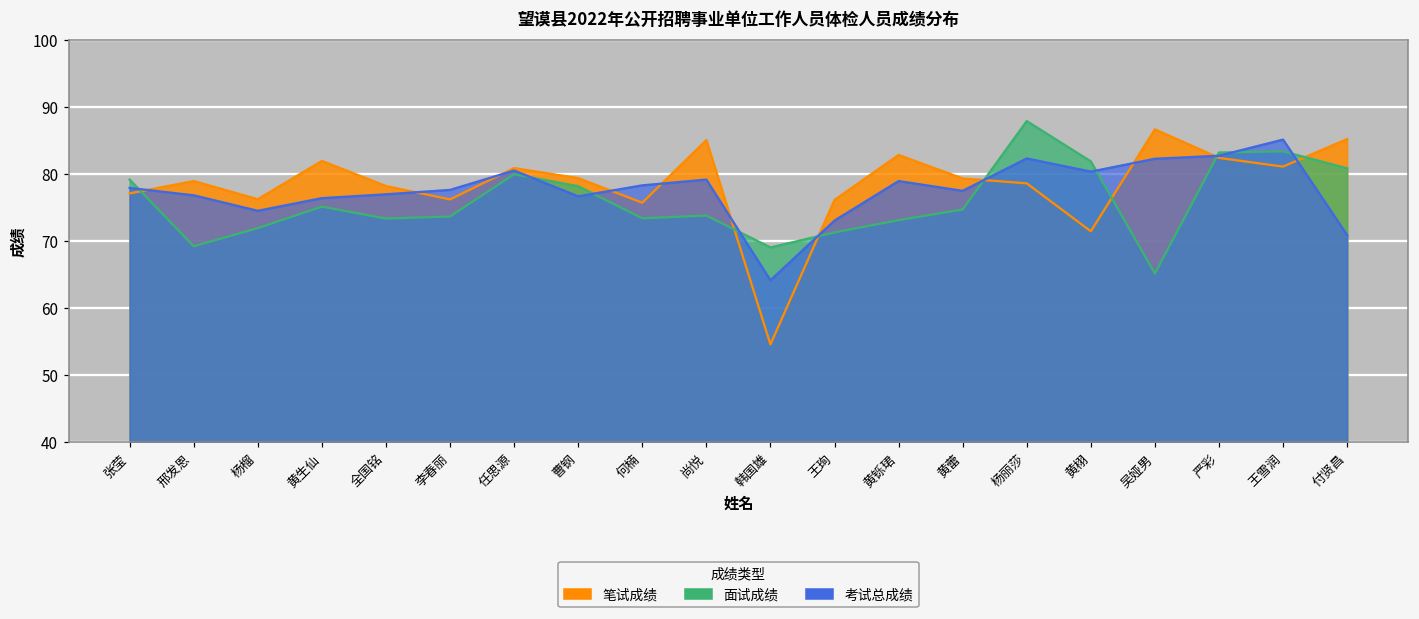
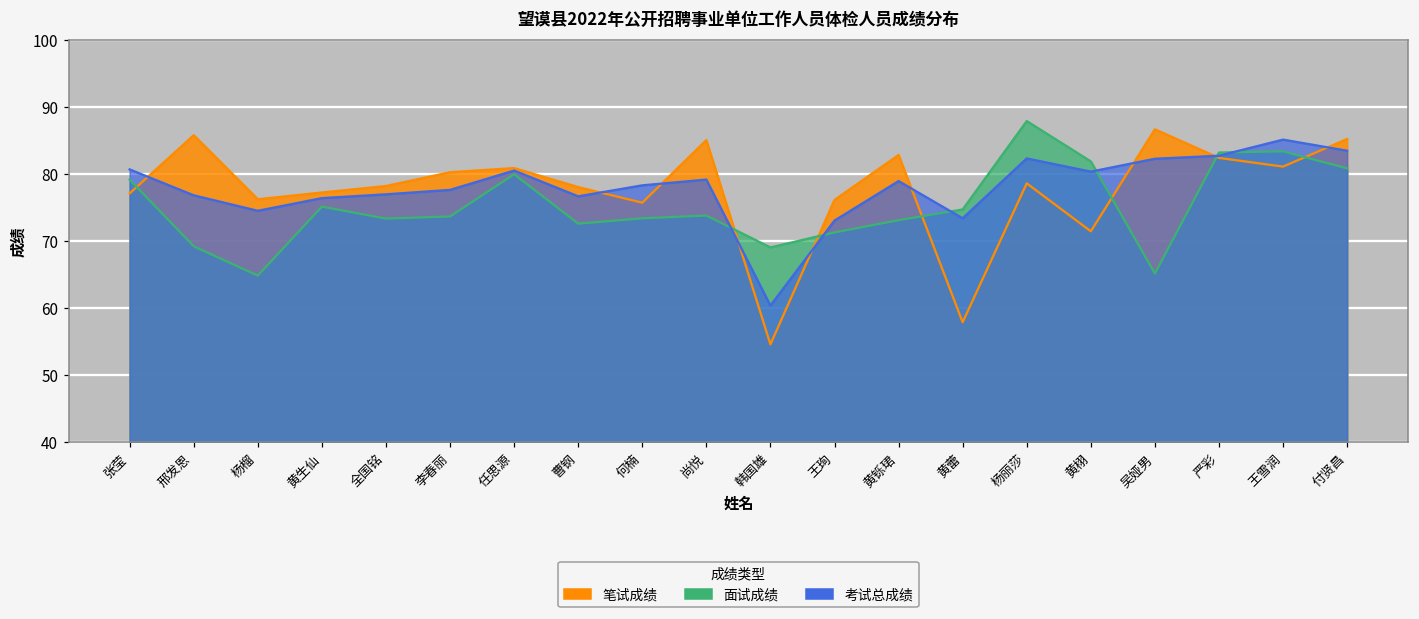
考试总成绩, 张莹: 78 -> 81
笔试成绩, 邢发恩: 79 -> 86
面试成绩, 杨榴: 72 -> 65
笔试成绩, 黄生仙: 82 -> 77
笔试成绩, 李春丽: 76 -> 80
笔试成绩, 曹钢: 79 -> 78
面试成绩, 曹钢: 78 -> 73
考试总成绩, 韩国雄: 64 -> 60
笔试成绩, 黄蕾: 79 -> 58
考试总成绩, 黄蕾: 78 -> 73
考试总成绩, 付贤昌: 71 -> 84
